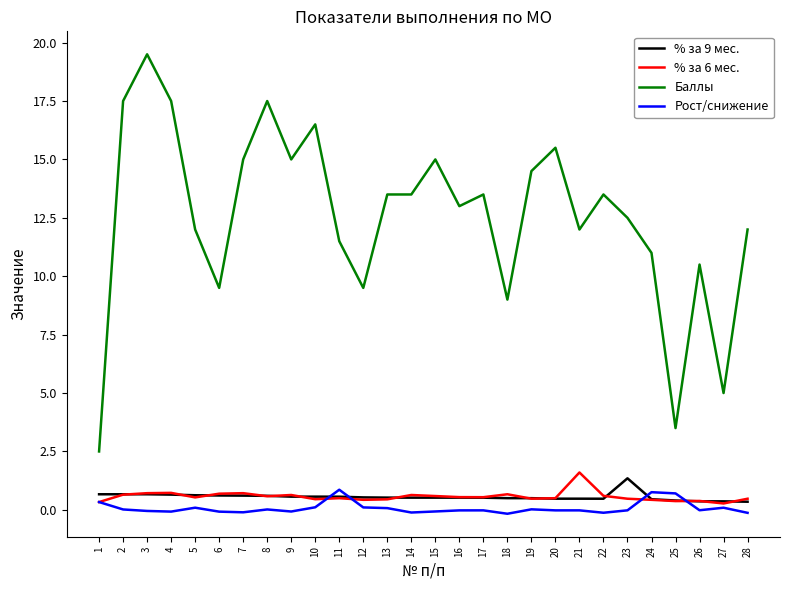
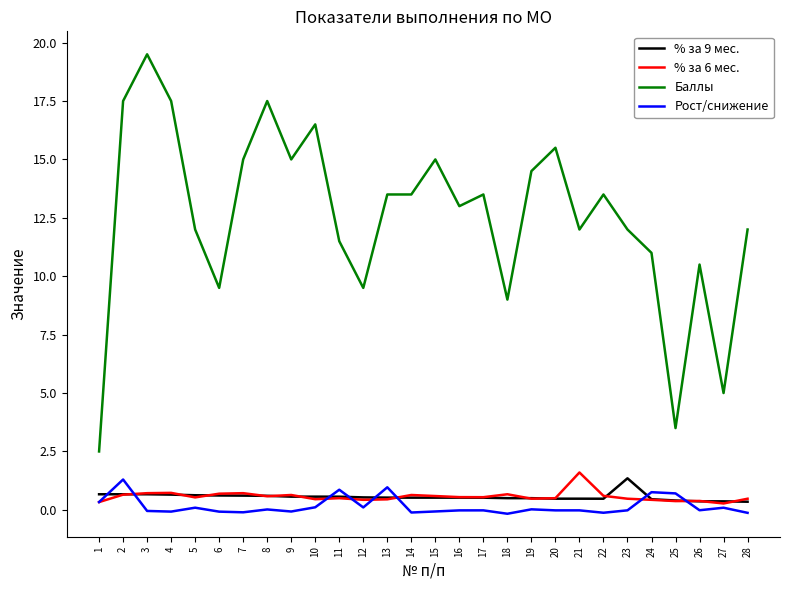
Рост/снижение, 2: 0.0 -> 1.3
Рост/снижение, 13: 0.1 -> 1.0
Баллы, 23: 12.5 -> 12.0
